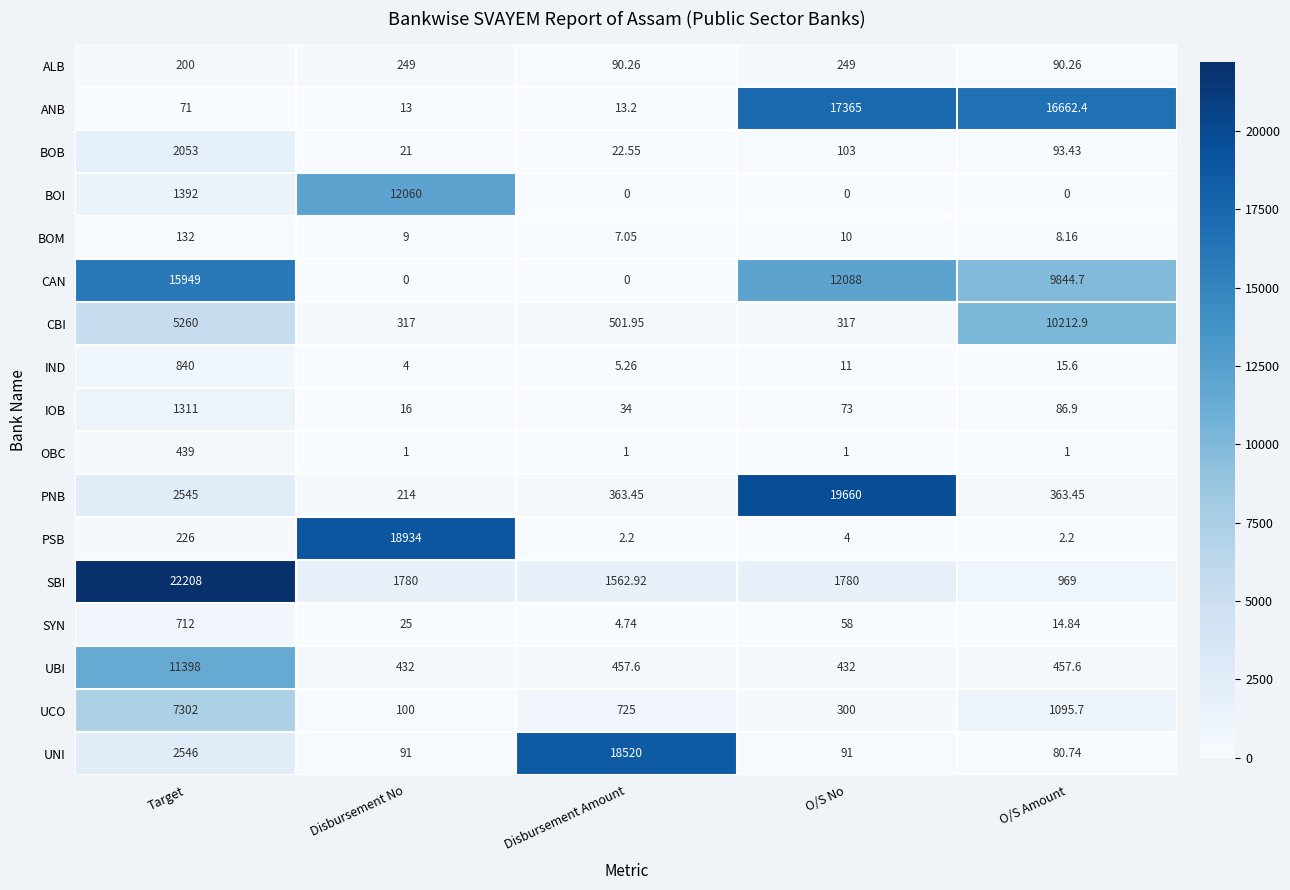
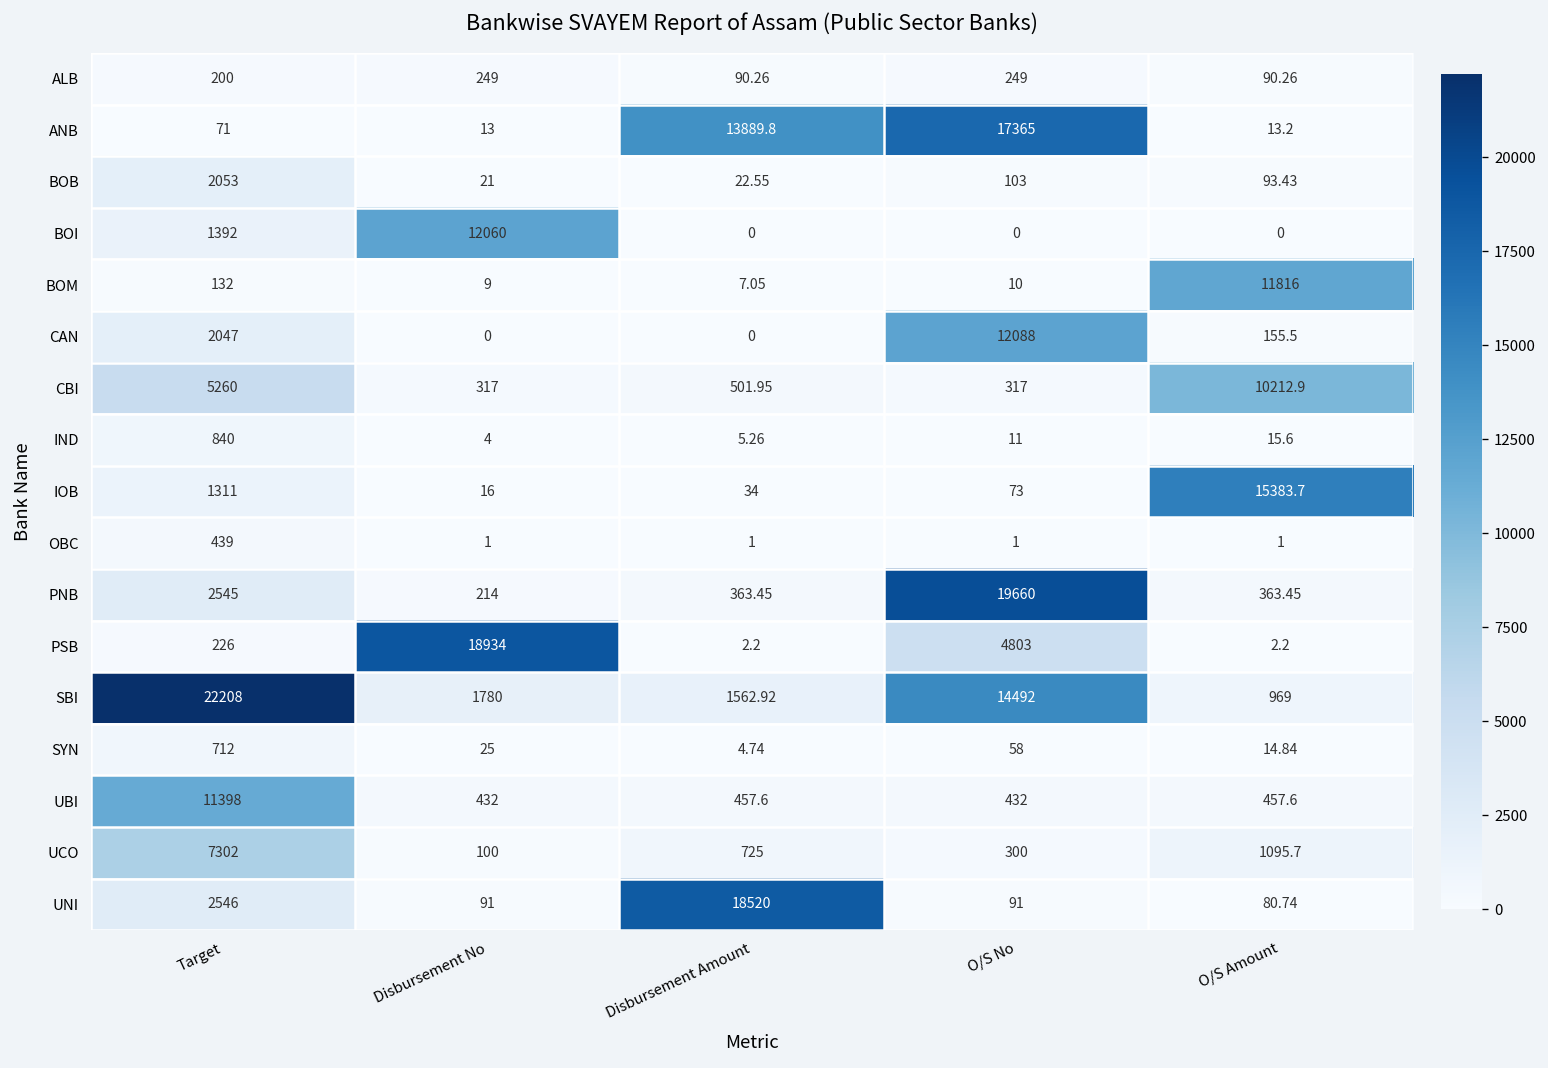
ANB, Disbursement Amount: 13.2 -> 13889.8
ANB, O/S Amount: 16662.4 -> 13.2
BOM, O/S Amount: 8.16 -> 11816
CAN, Target: 15949 -> 2047
CAN, O/S Amount: 9844.7 -> 155.5
IOB, O/S Amount: 86.9 -> 15383.7
PSB, O/S No: 4 -> 4803
SBI, O/S No: 1780 -> 14492
